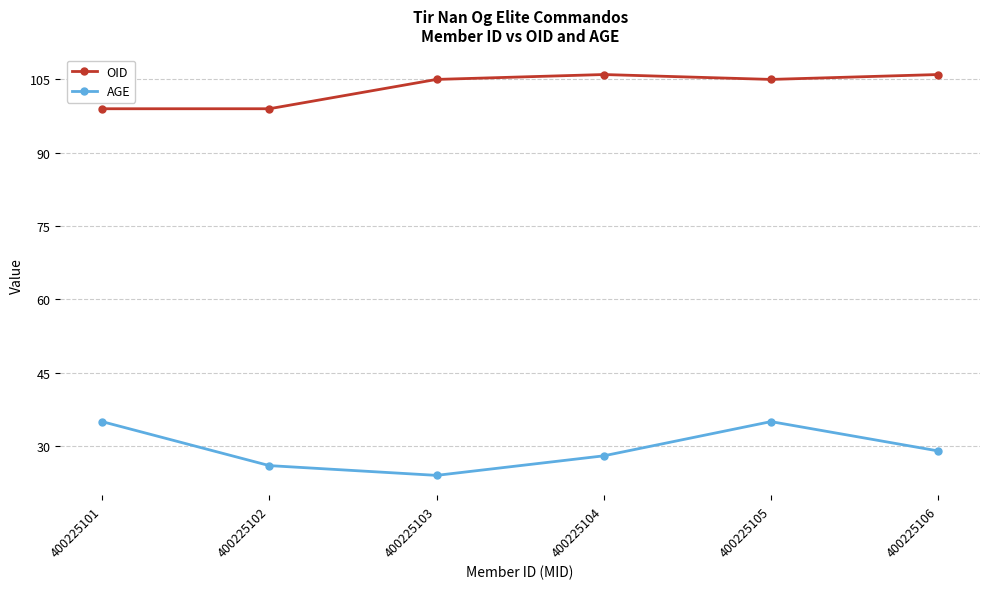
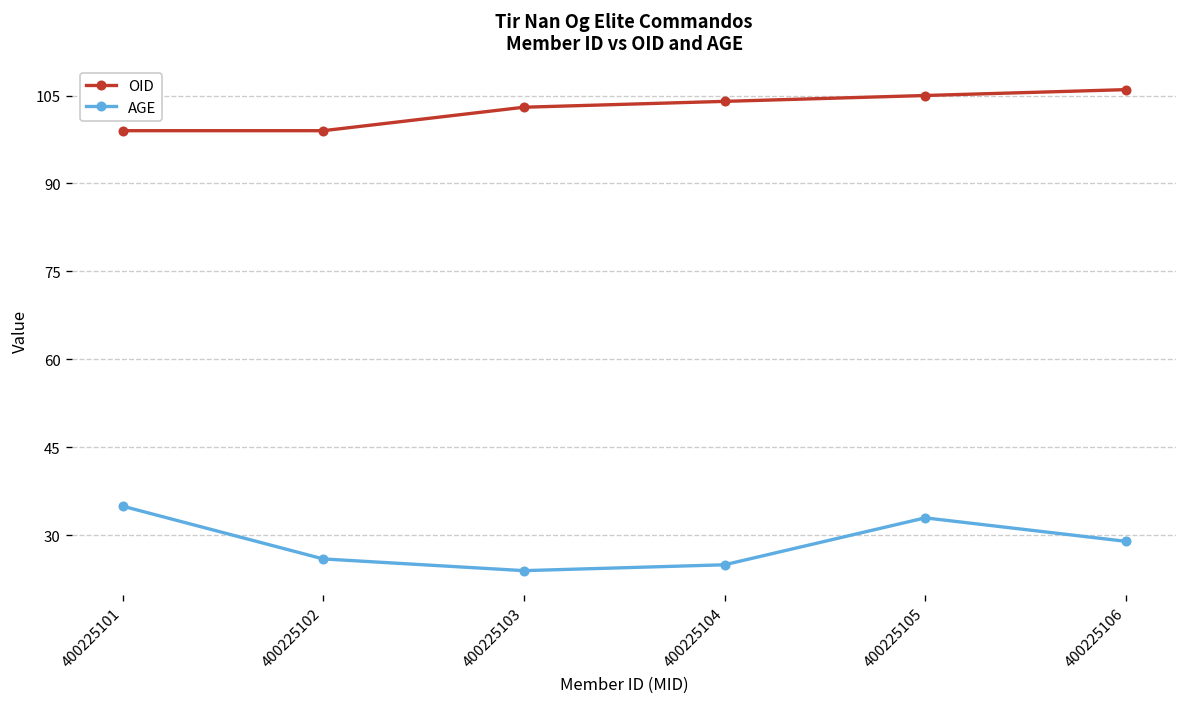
OID, 400225103: 105 -> 103
OID, 400225104: 106 -> 104
AGE, 400225104: 28 -> 25
AGE, 400225105: 35 -> 33
